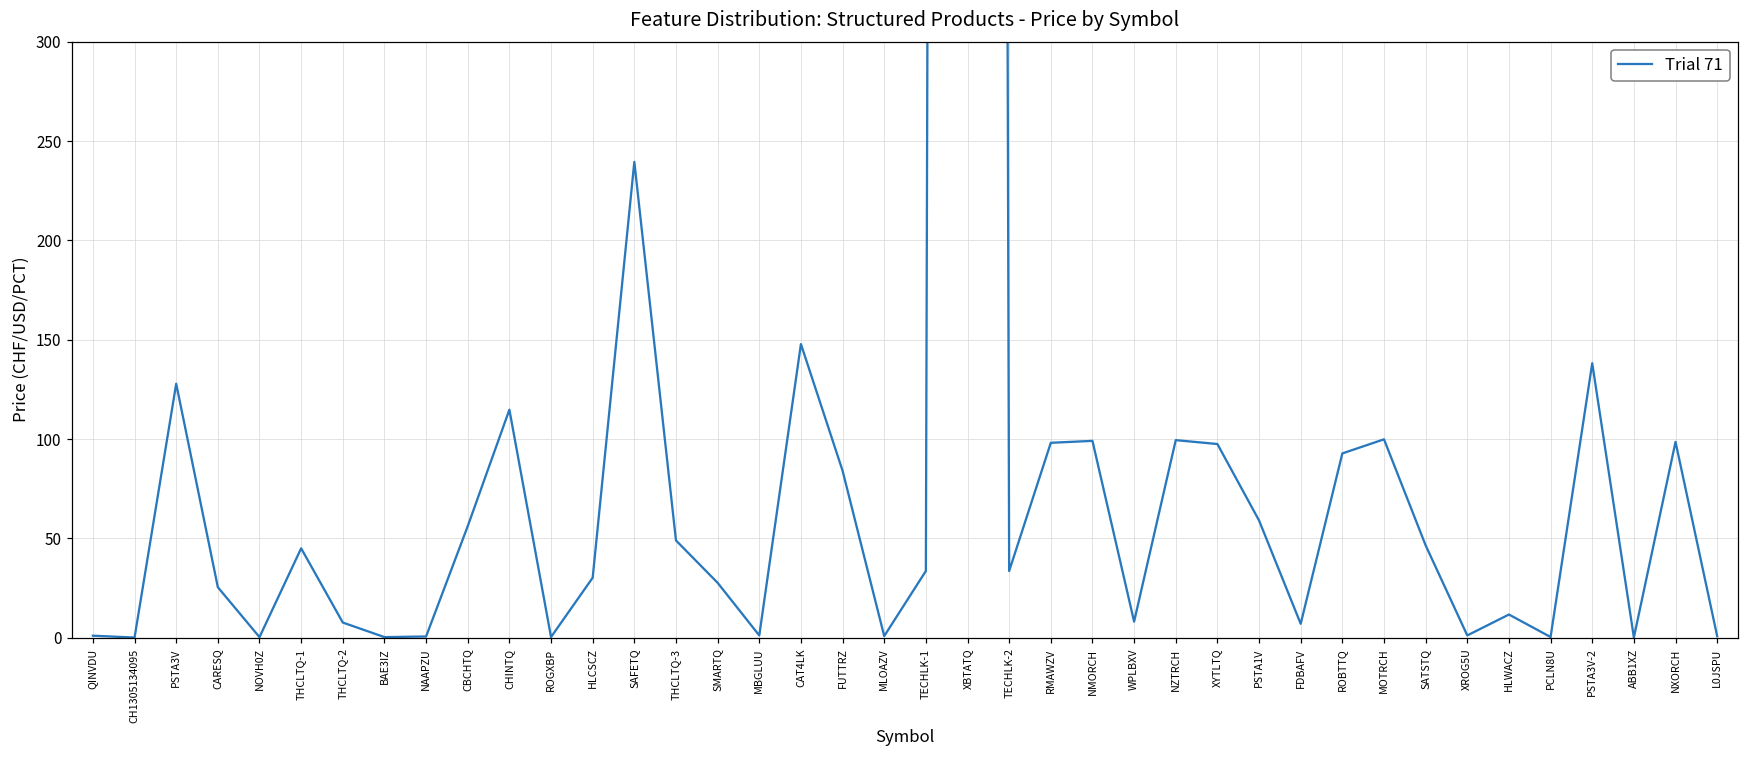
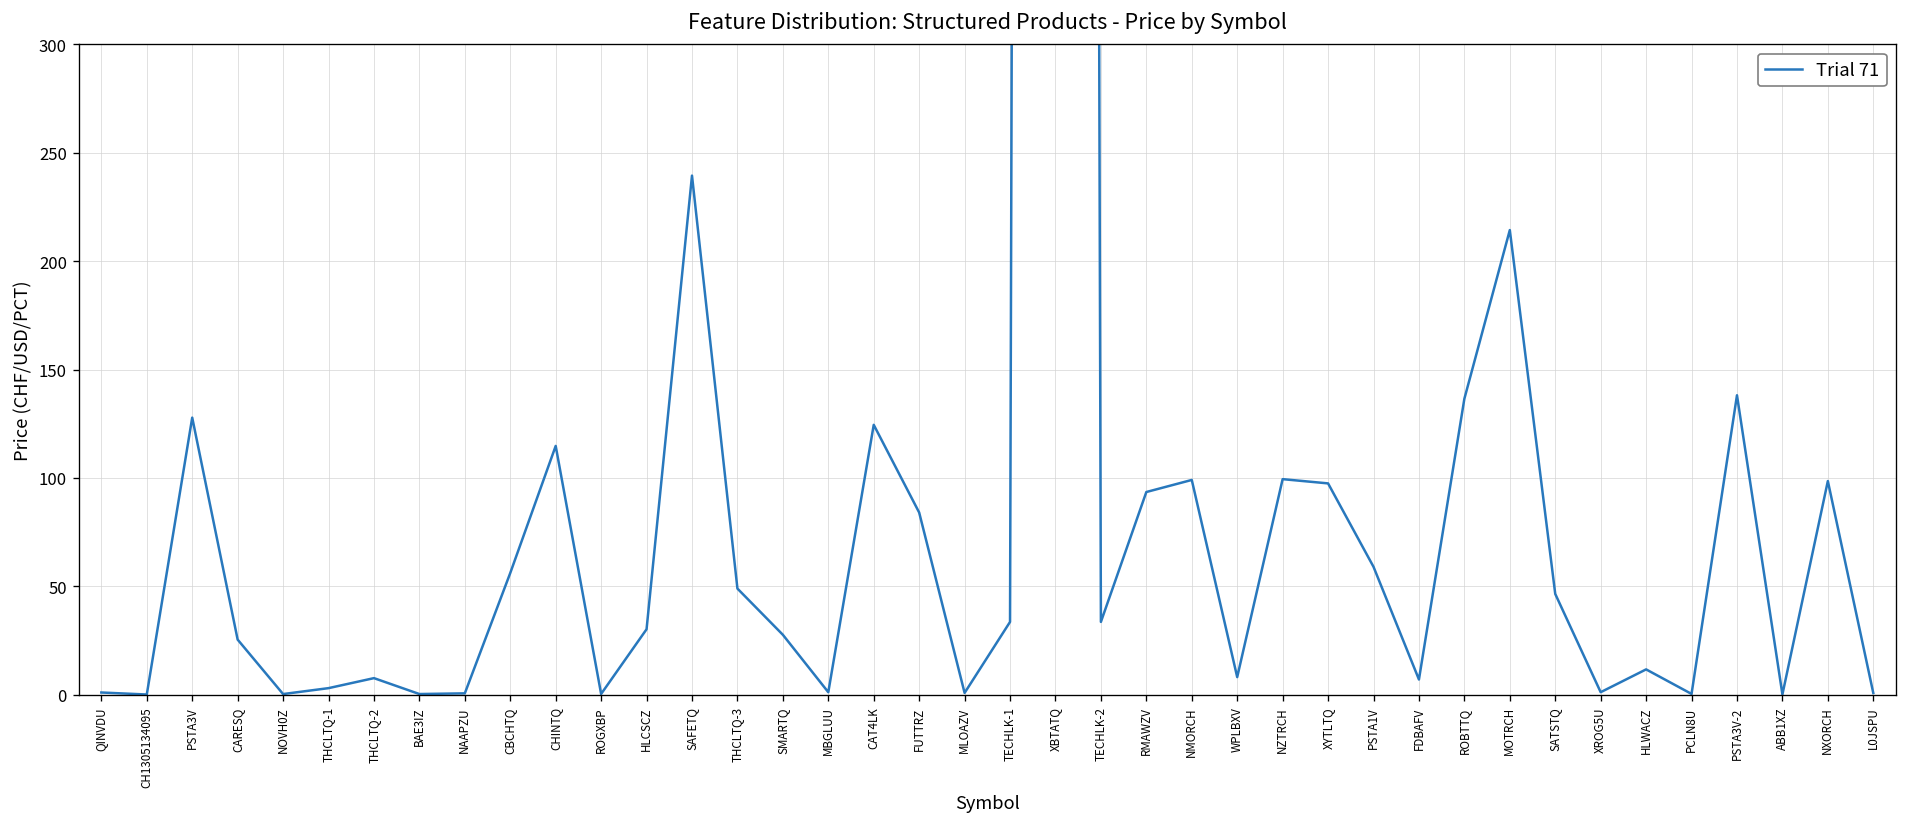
THCLTQ-1: 45 -> 3
CAT4LK: 148 -> 125
RMAWZV: 98 -> 94
ROBTTQ: 93 -> 137
MOTRCH: 100 -> 214
